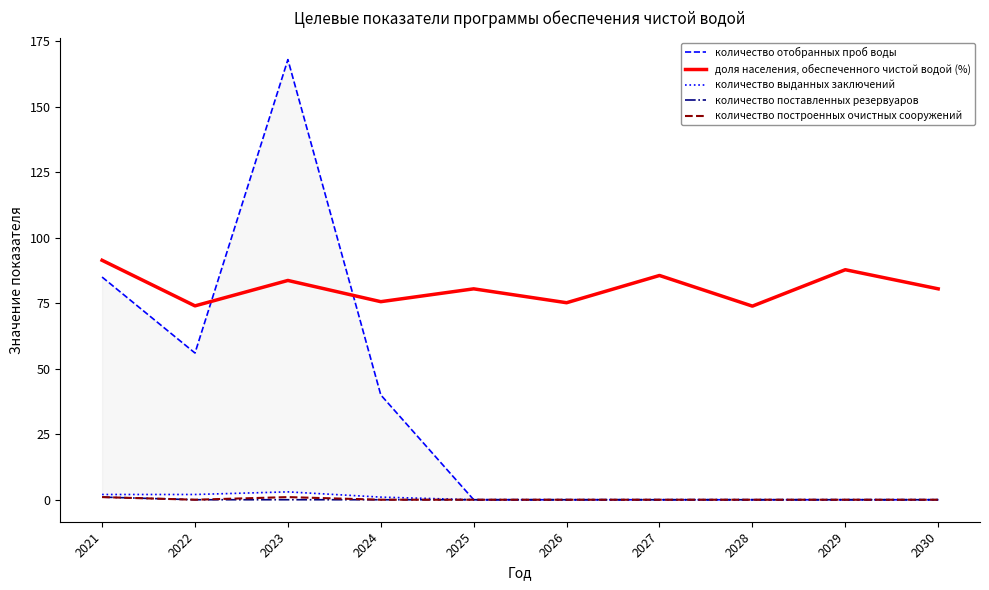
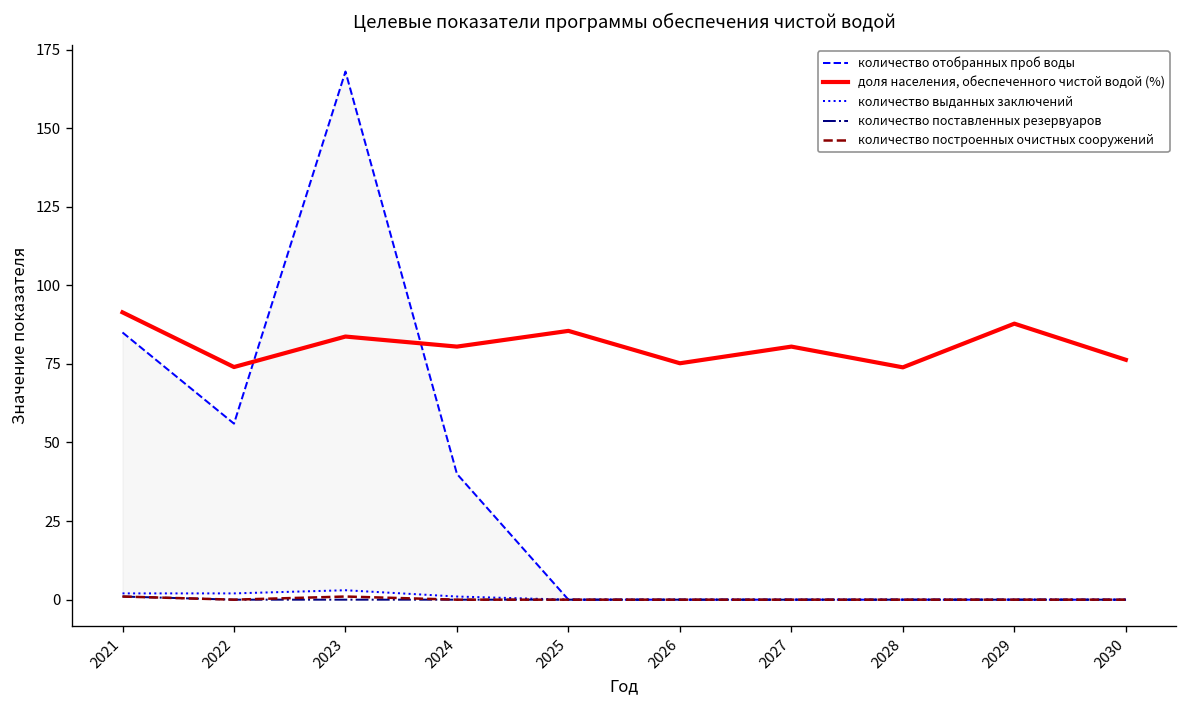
доля населения, обеспеченного чистой водой (%), 2024: 76 -> 81
доля населения, обеспеченного чистой водой (%), 2025: 81 -> 86
доля населения, обеспеченного чистой водой (%), 2027: 86 -> 81
доля населения, обеспеченного чистой водой (%), 2030: 81 -> 76
